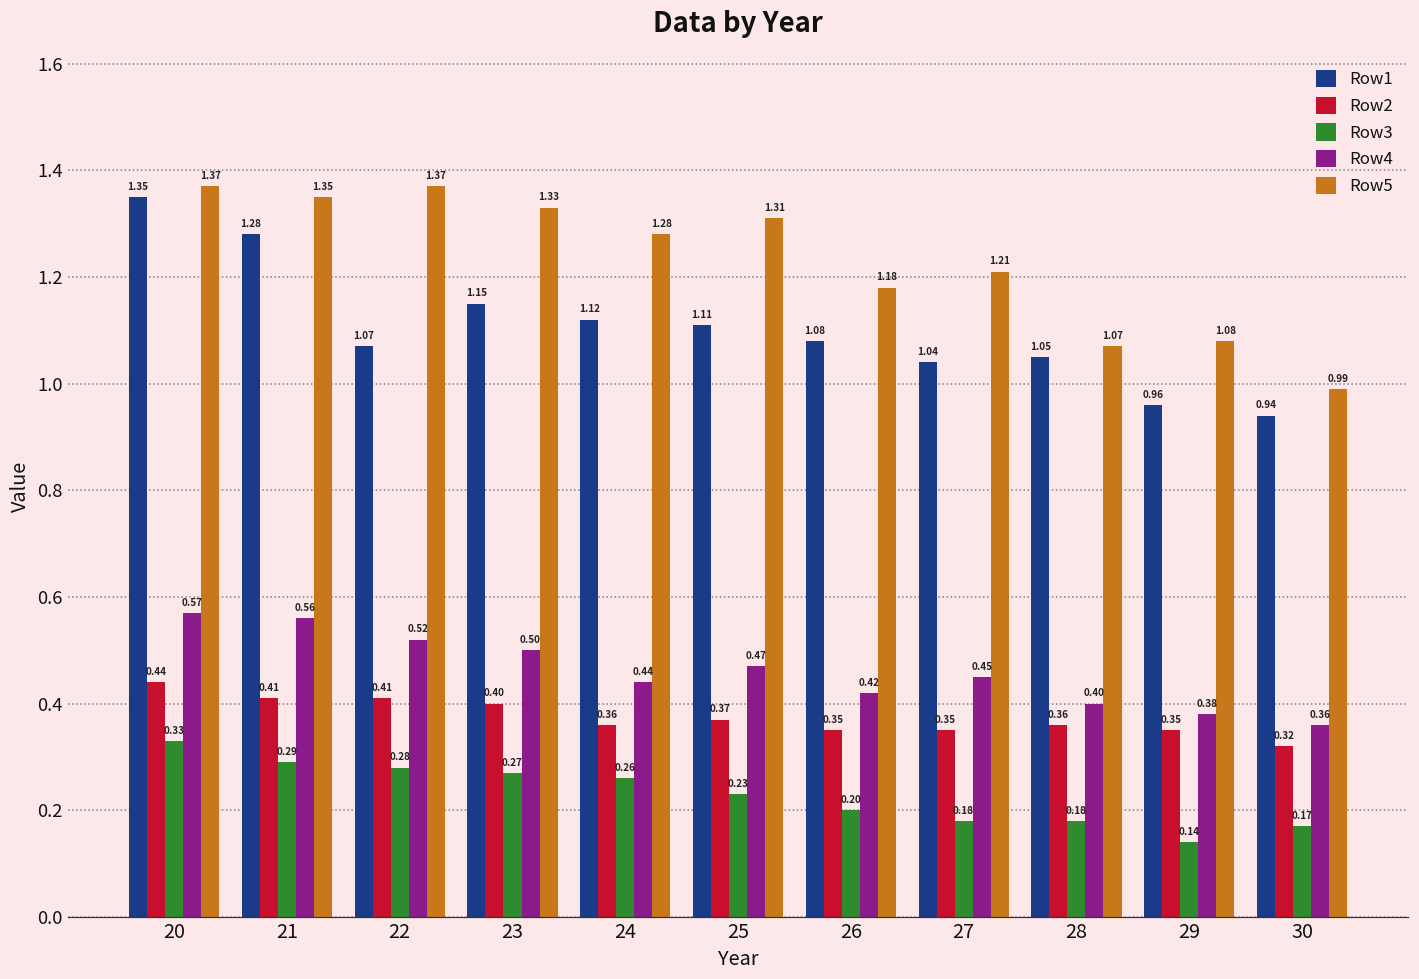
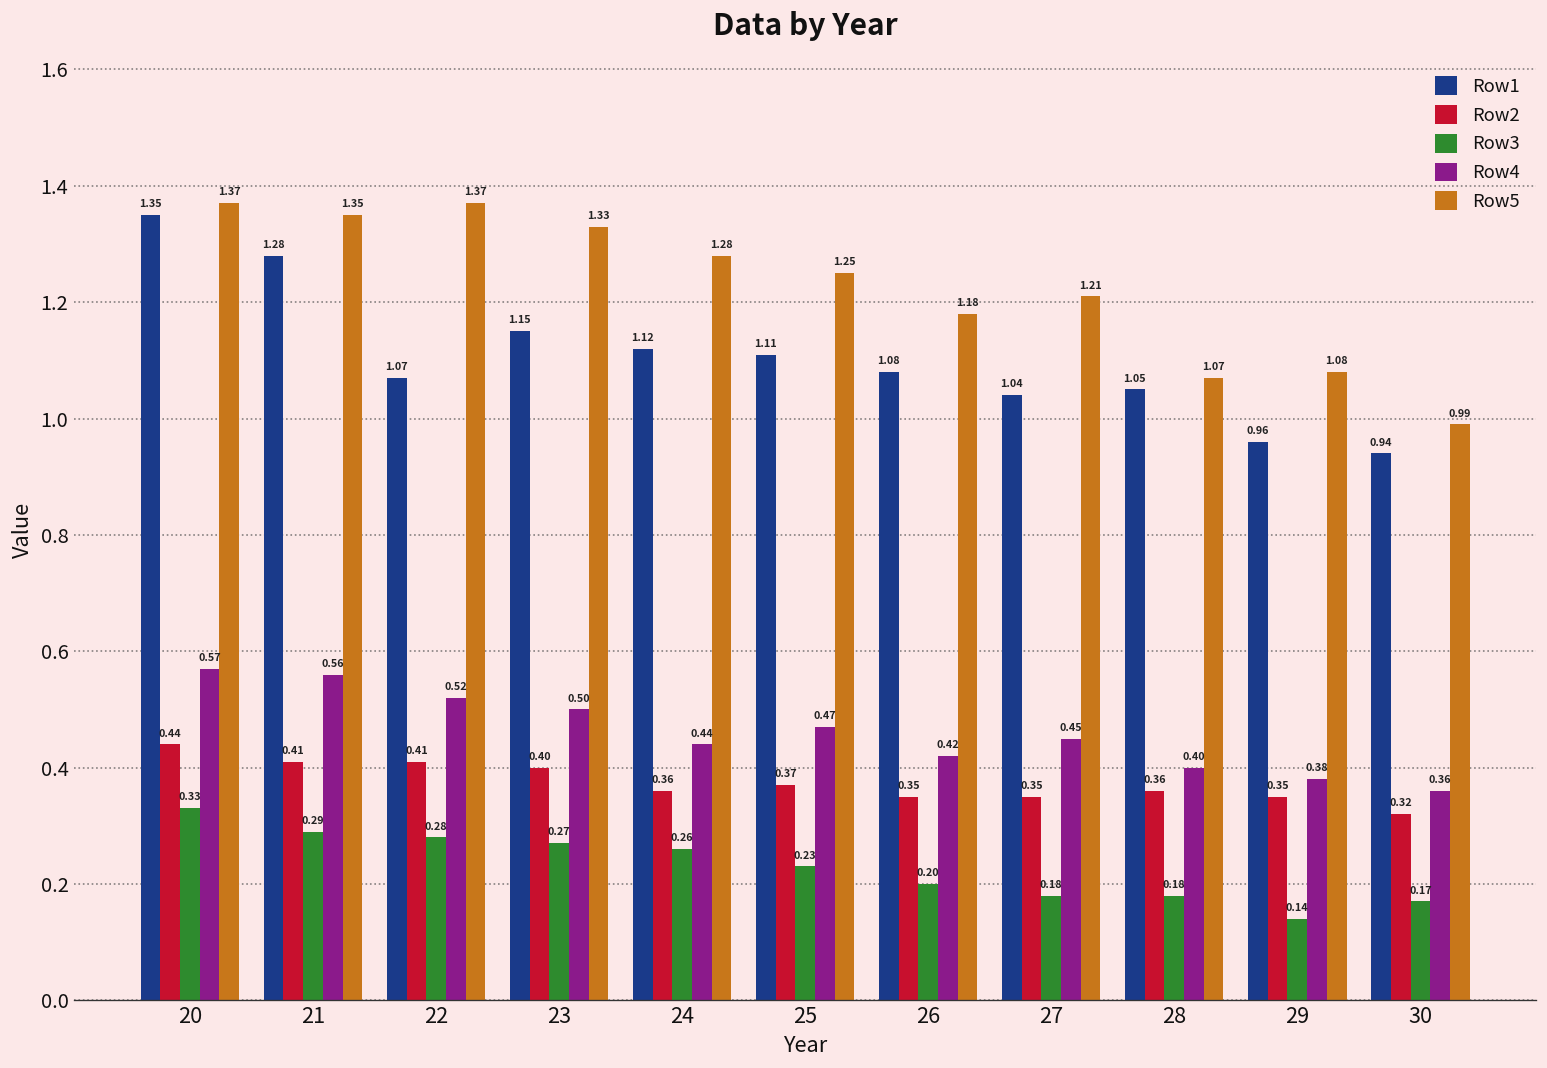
Row5, 25: 1.31 -> 1.25
